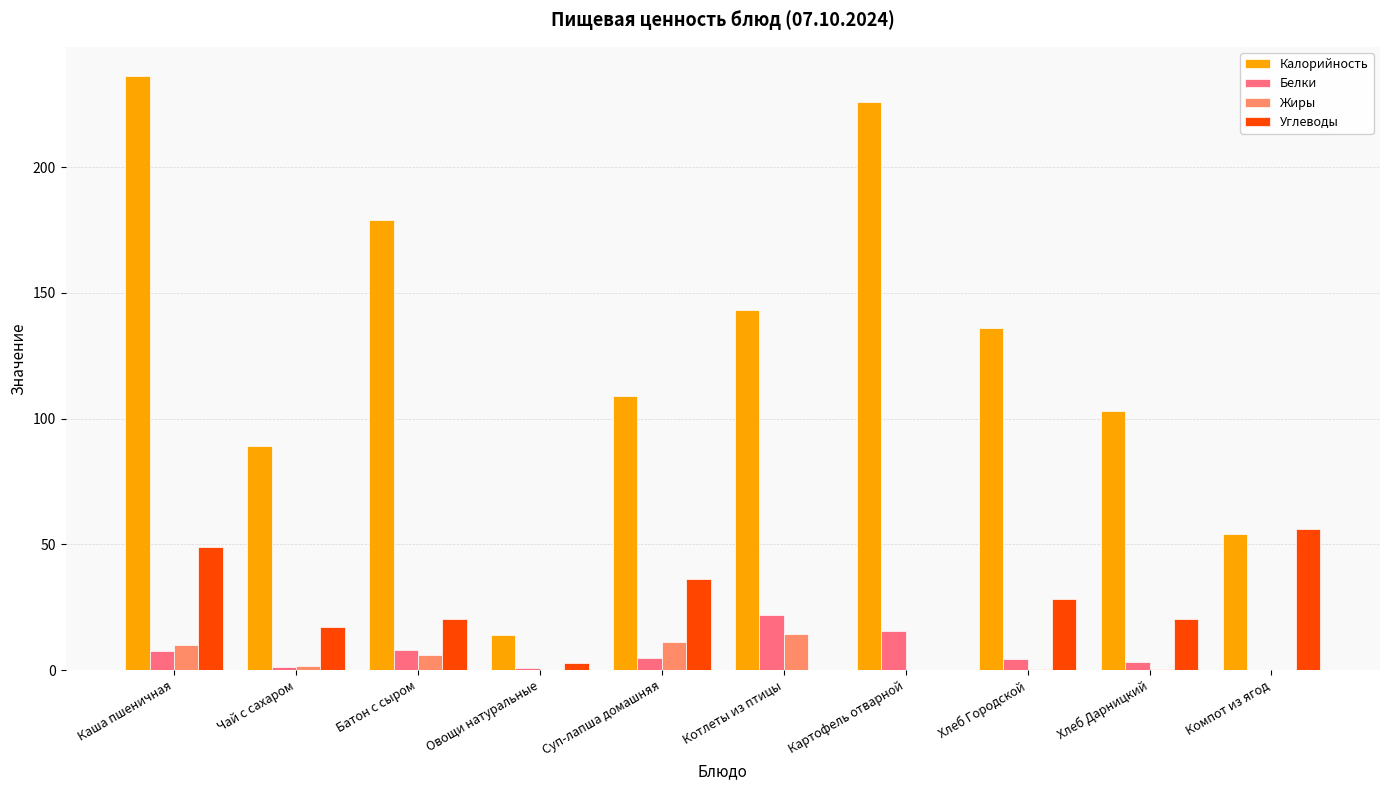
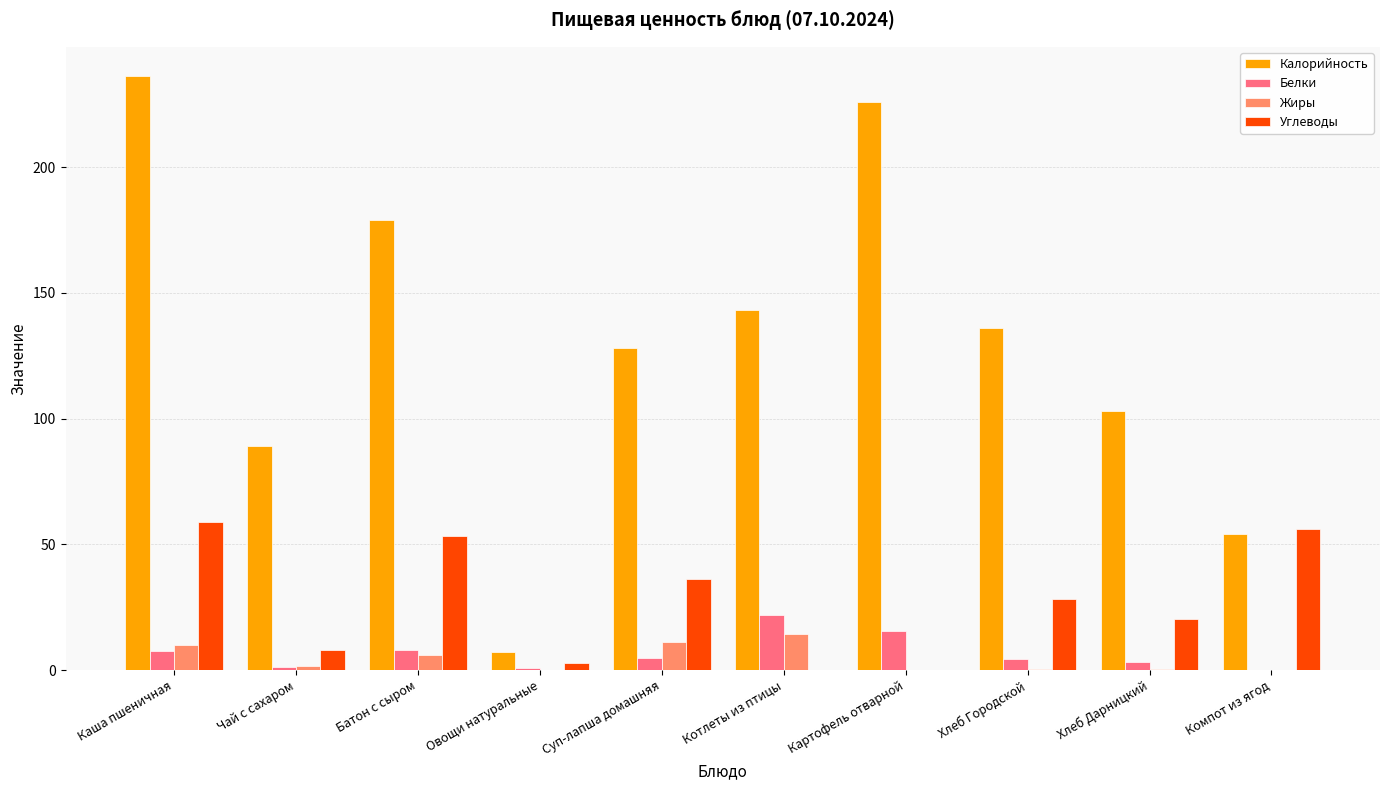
Углеводы, Каша пшеничная: 49 -> 59
Углеводы, Чай с сахаром: 17 -> 8
Углеводы, Батон с сыром: 20 -> 53
Калорийность, Овощи натуральные: 14 -> 7
Калорийность, Суп-лапша домашняя: 109 -> 128
